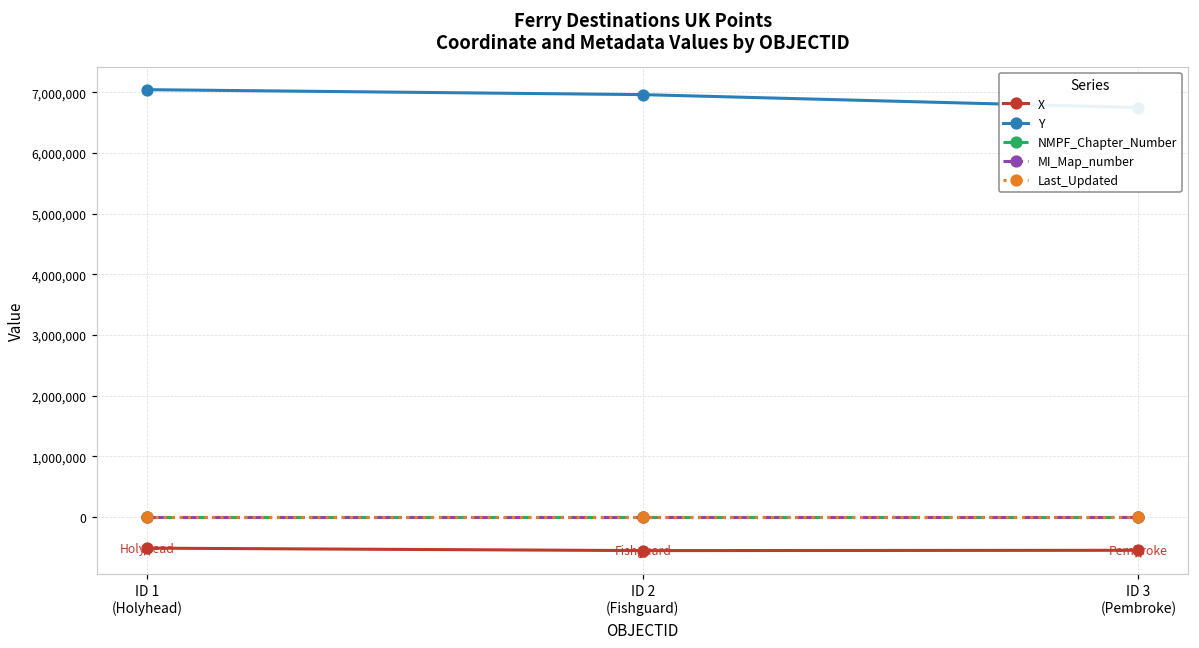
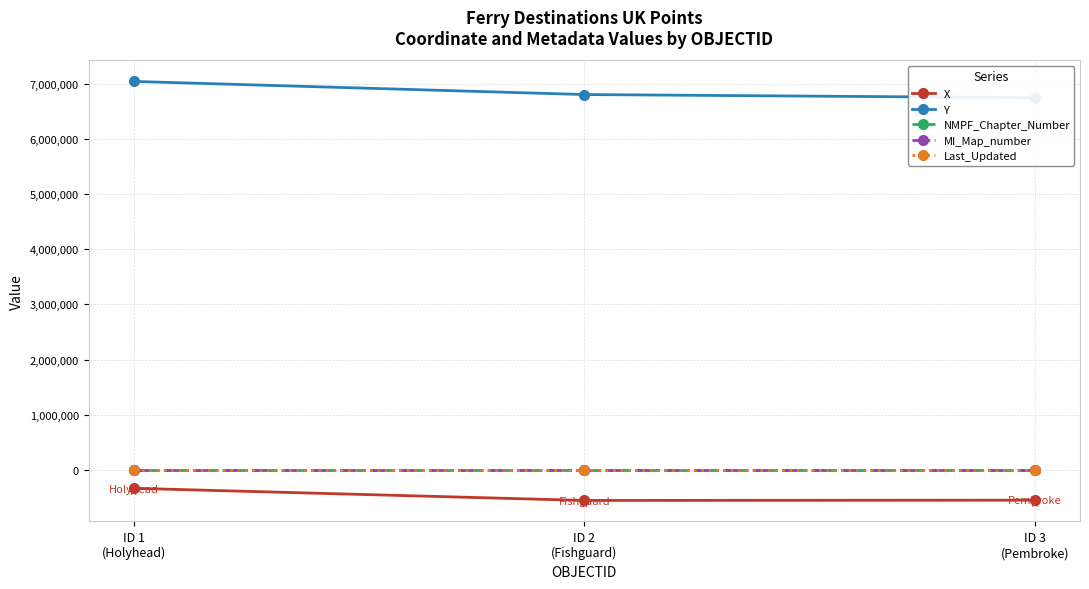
X, ID 1 (Holyhead): -500,000 -> -300,000
Y, ID 2 (Fishguard): 7,000,000 -> 6,800,000
